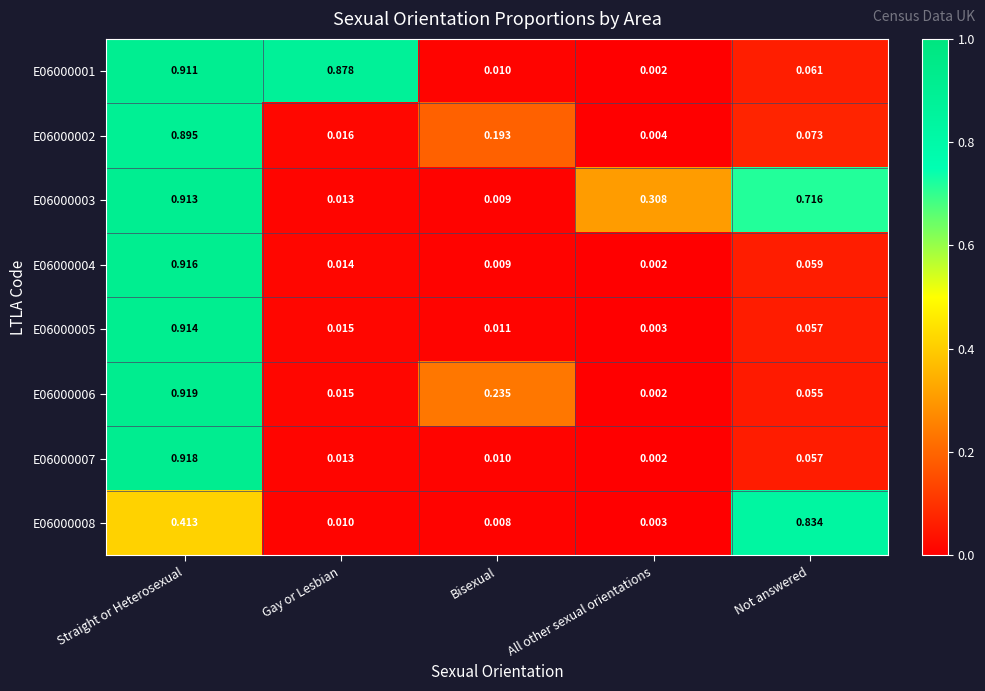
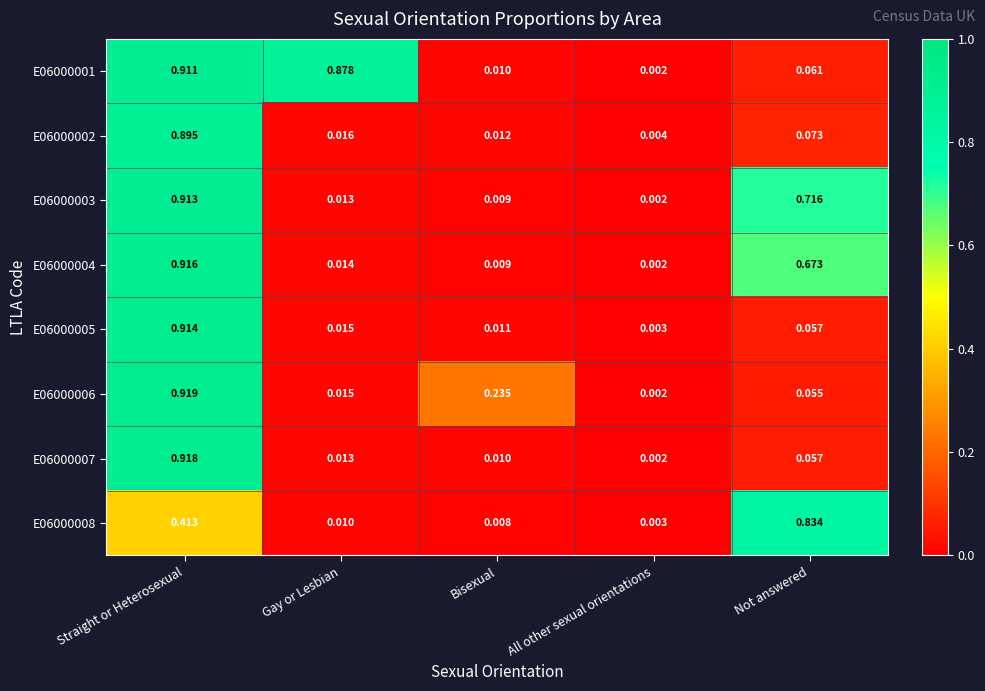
E06000002, Bisexual: 0.193 -> 0.012
E06000003, All other sexual orientations: 0.308 -> 0.002
E06000004, Not answered: 0.059 -> 0.673
